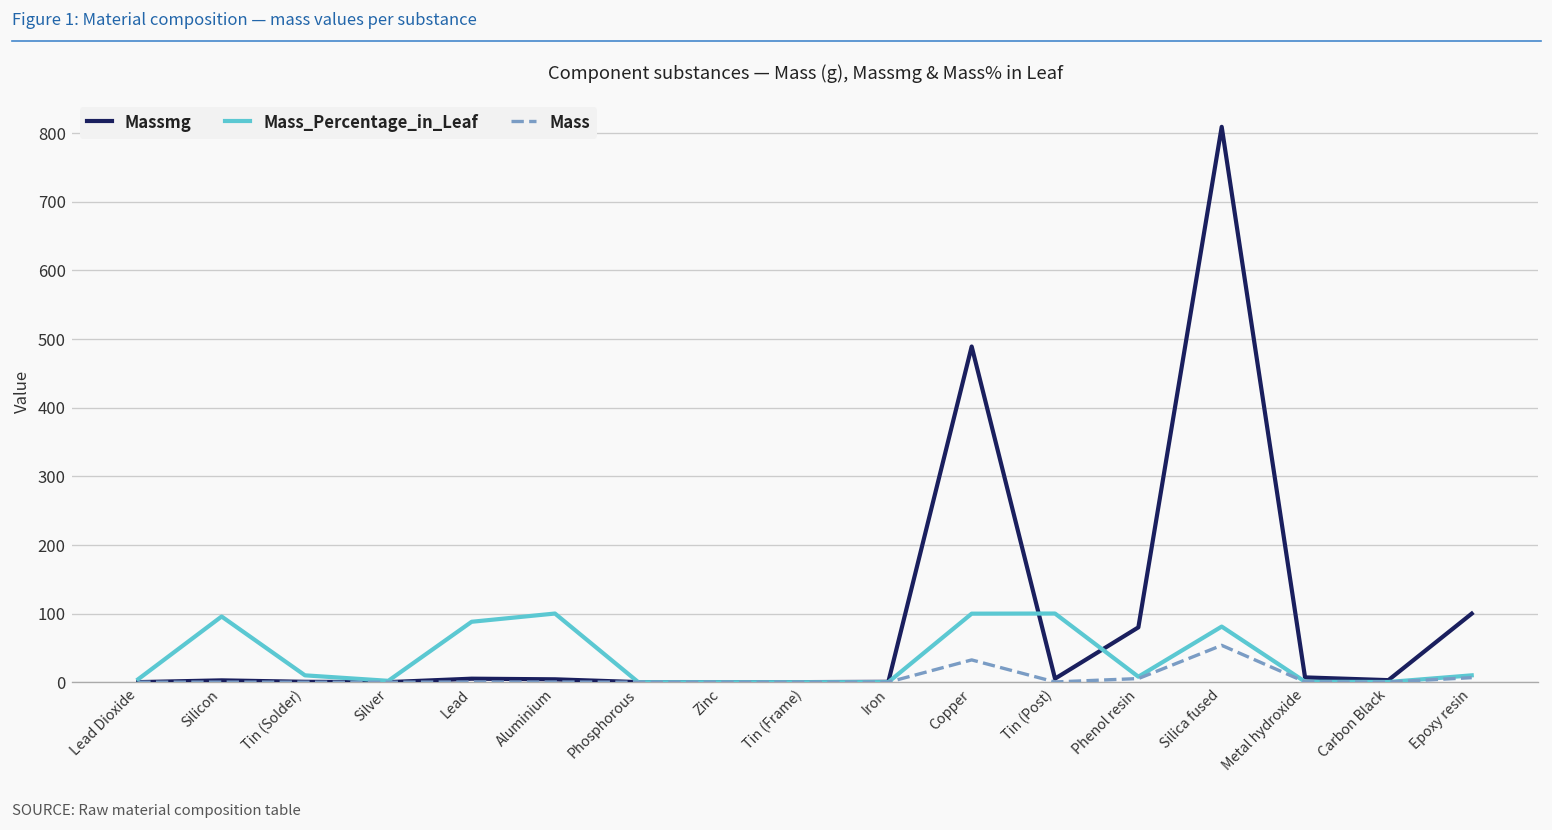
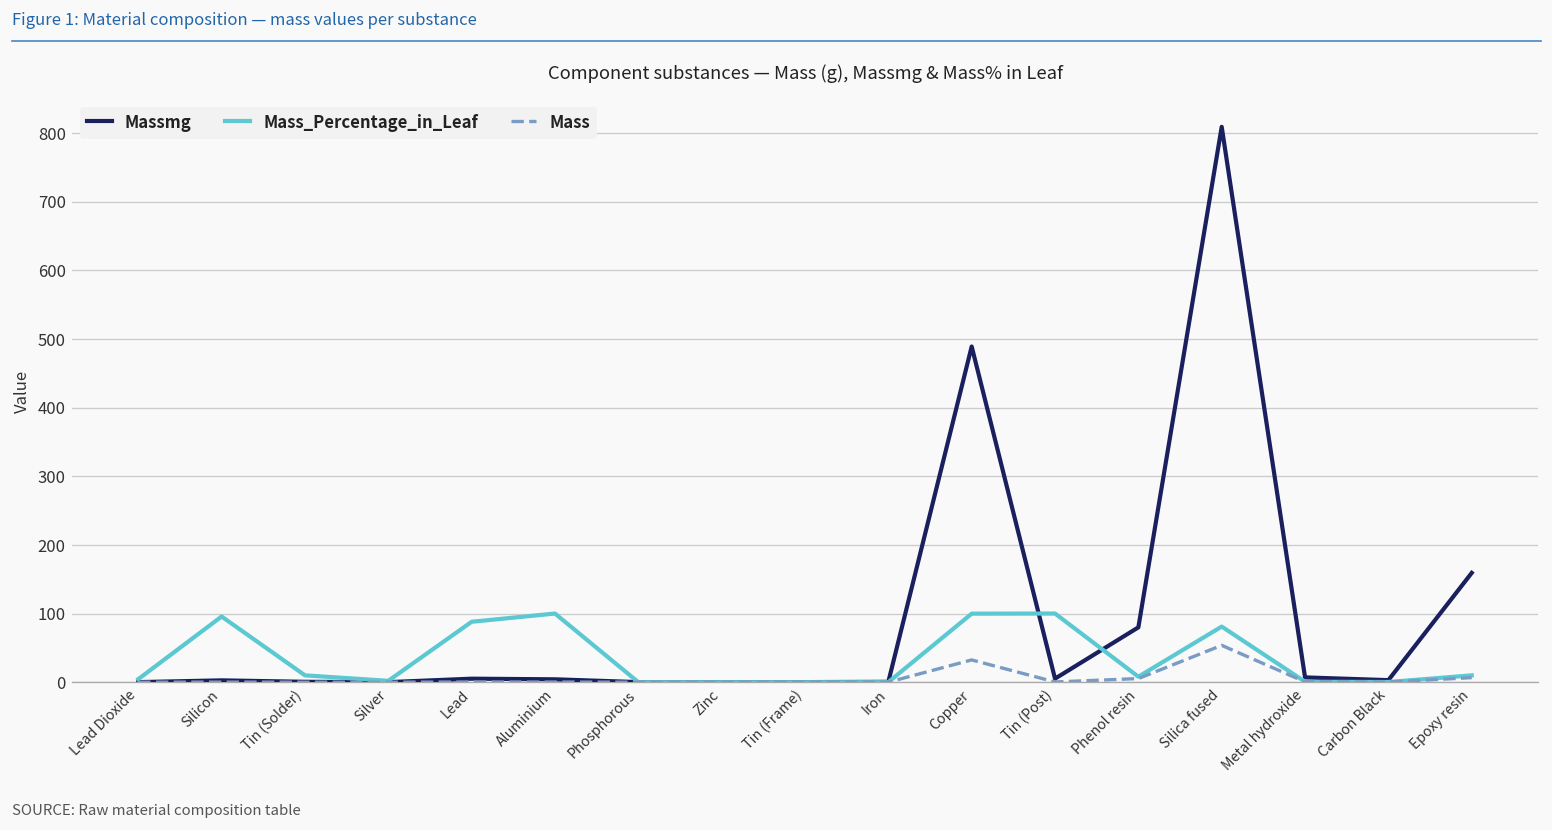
Massmg, Epoxy resin: 100 -> 160
